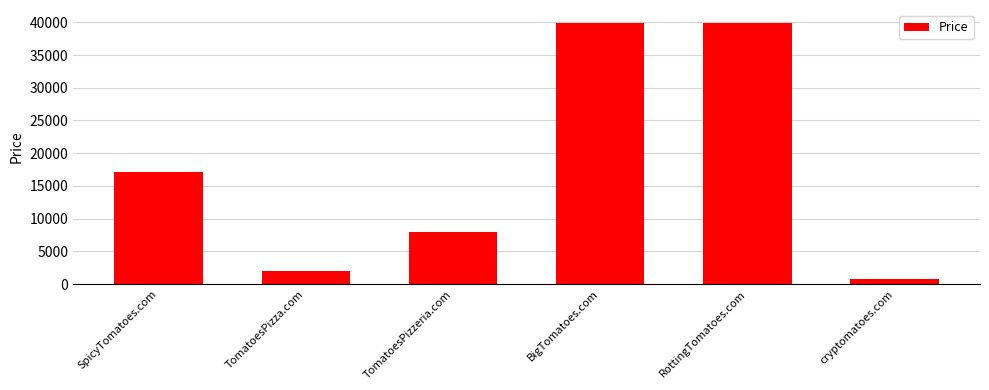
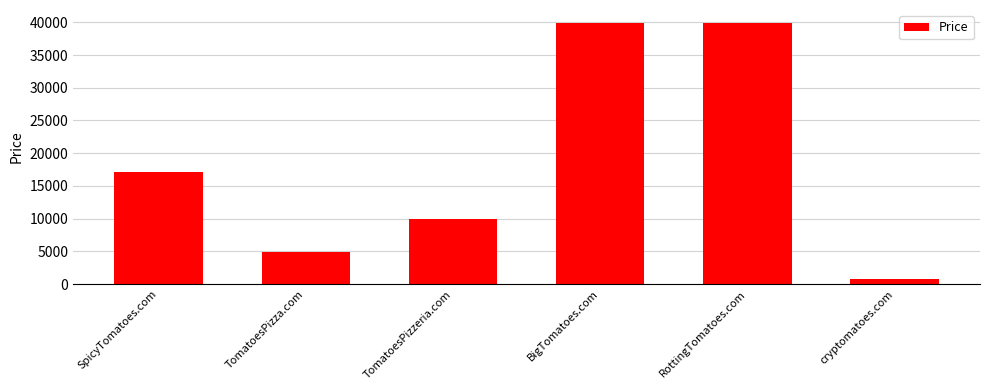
TomatoesPizza.com: 2000 -> 5000
TomatoesPizzeria.com: 8000 -> 10000
